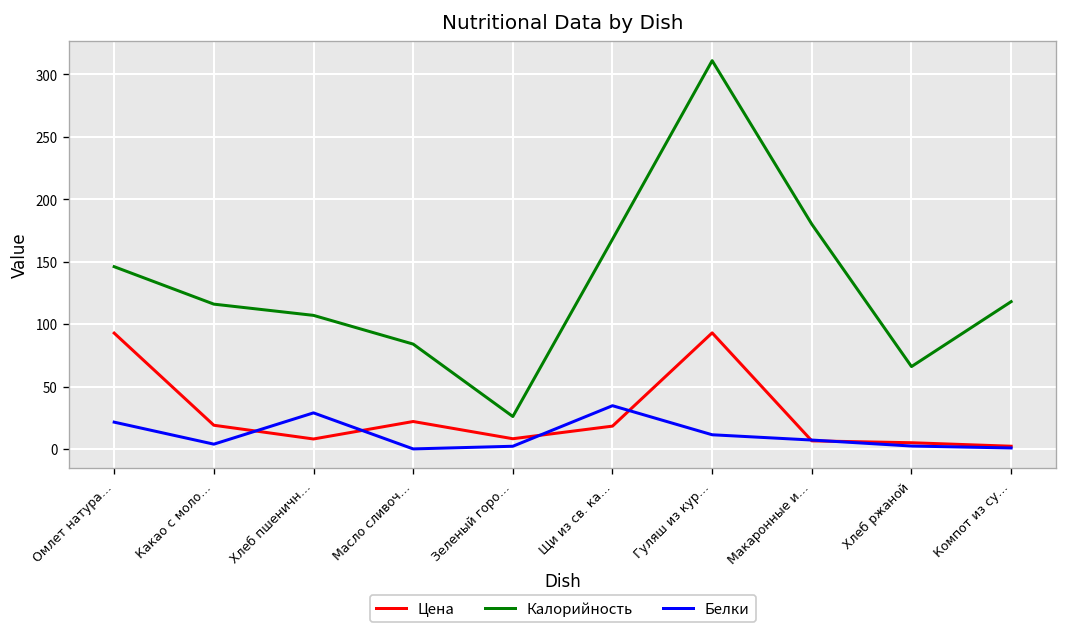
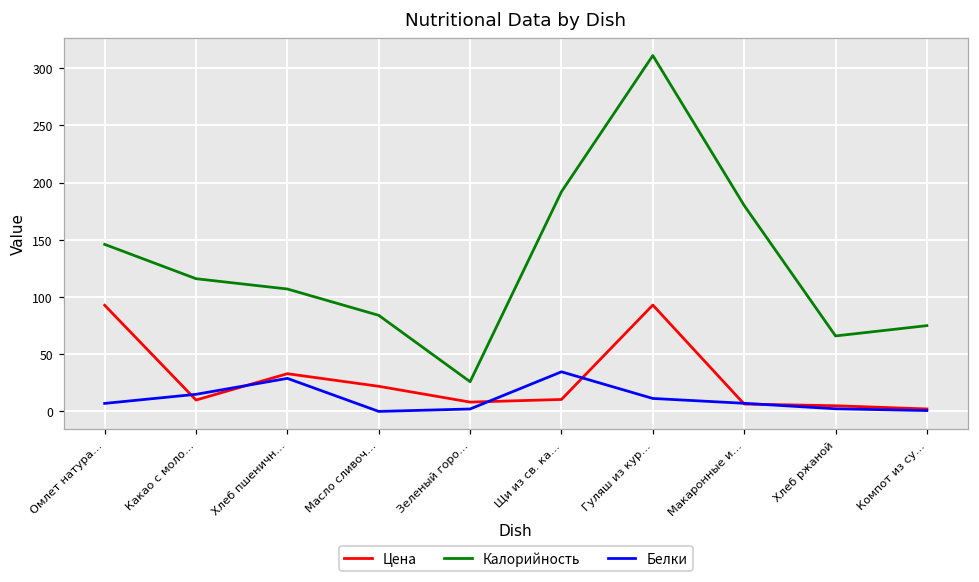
Белки, Омлет натура…: 21 -> 7
Цена, Какао с моло…: 19 -> 10
Белки, Какао с моло…: 4 -> 15
Цена, Хлеб пшеничн…: 8 -> 33
Цена, Щи из св. ка…: 18 -> 11
Калорийность, Щи из св. ка…: 168 -> 192
Калорийность, Компот из су…: 118 -> 75
